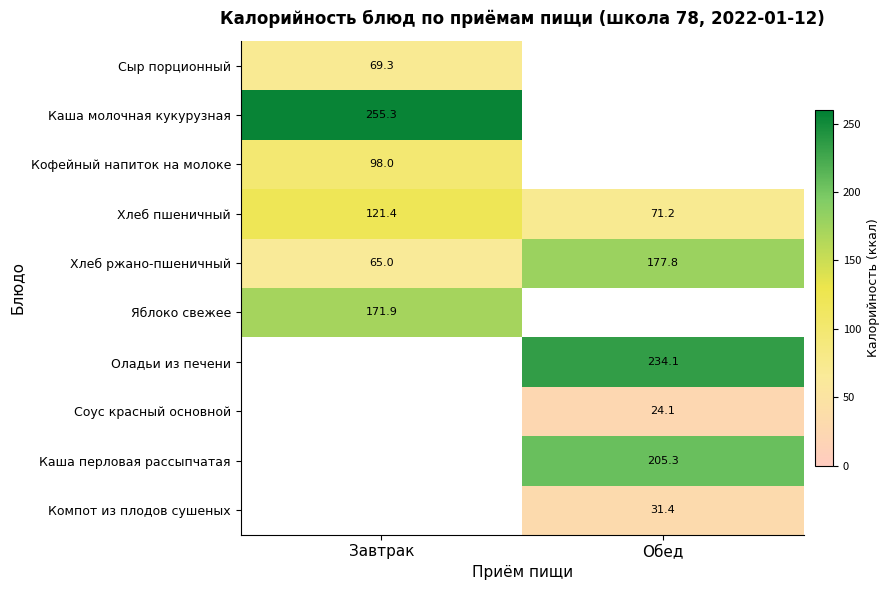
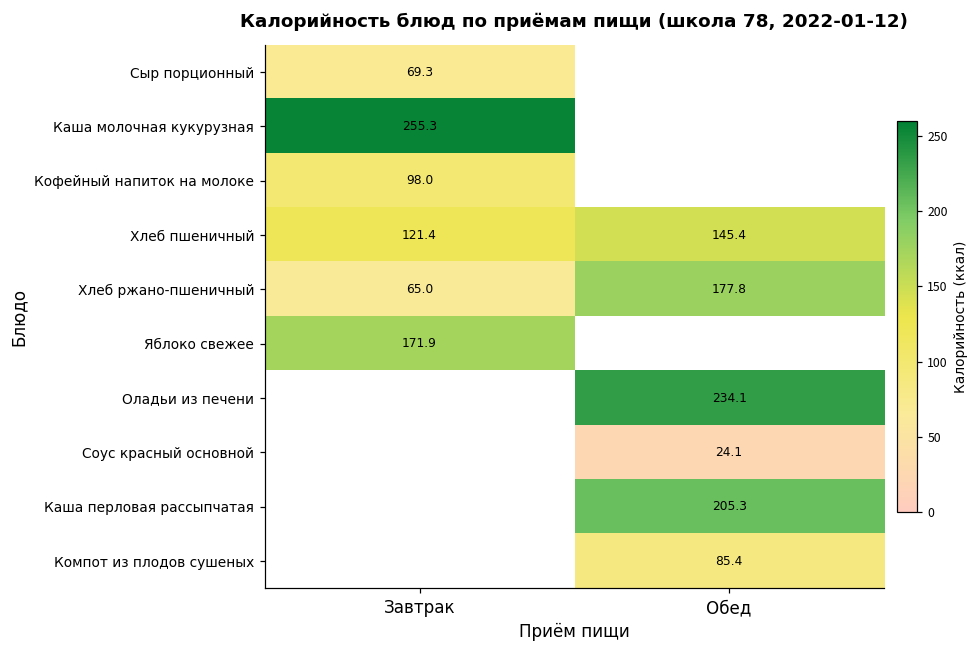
Хлеб пшеничный, Обед: 71.2 -> 145.4
Компот из плодов сушеных, Обед: 31.4 -> 85.4
